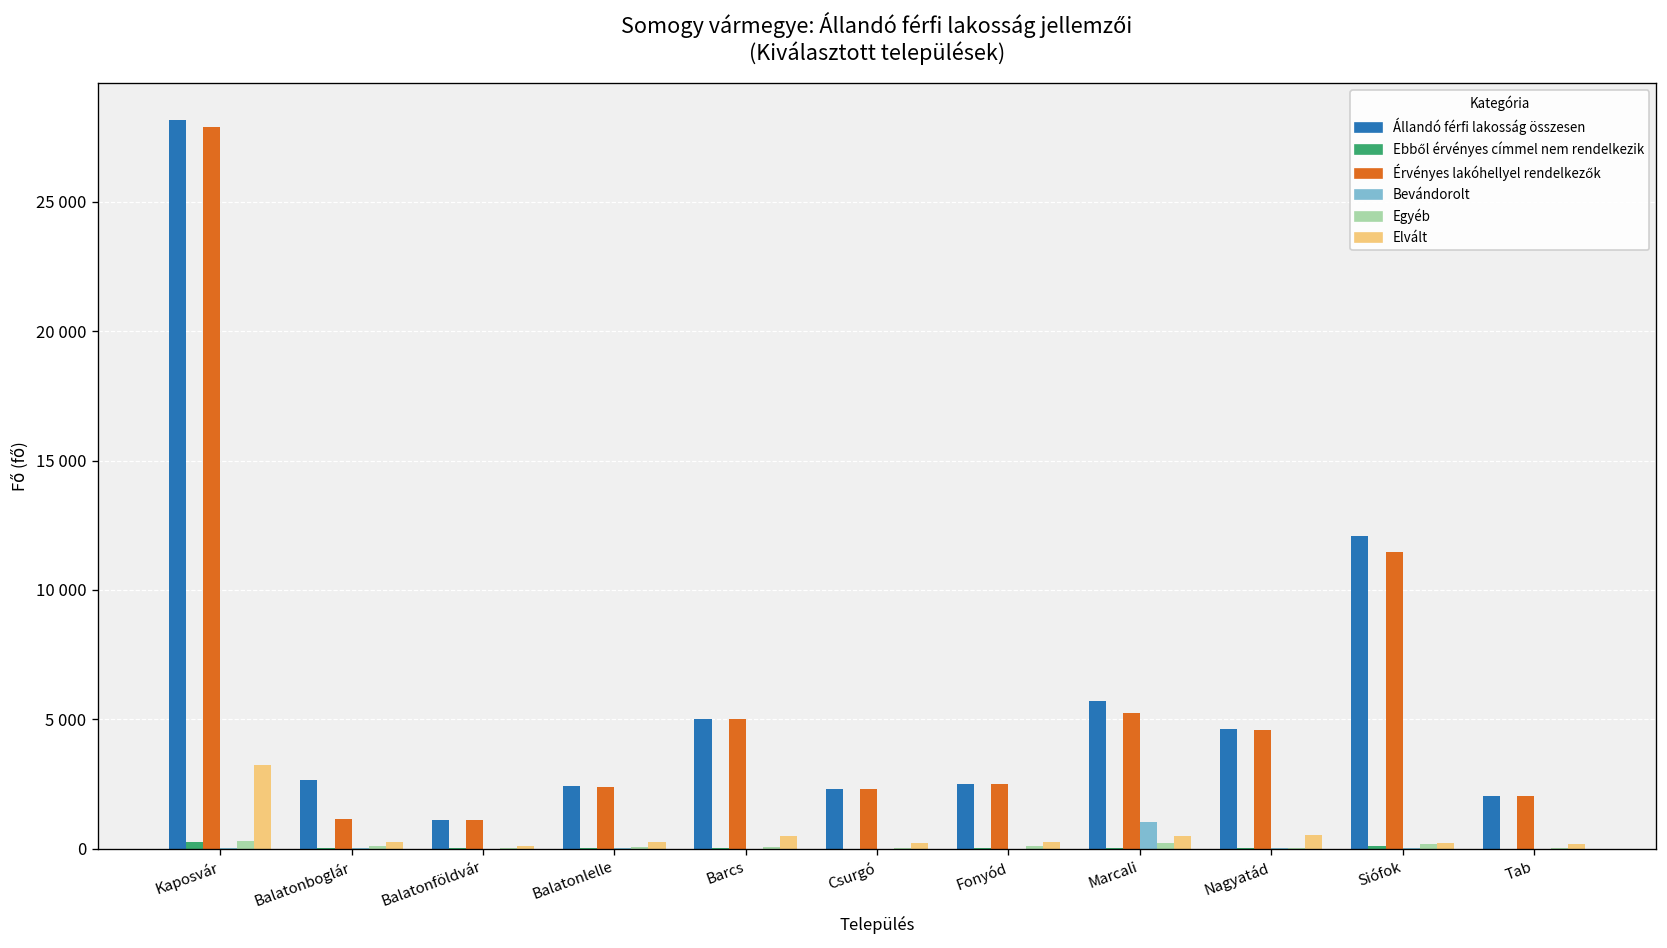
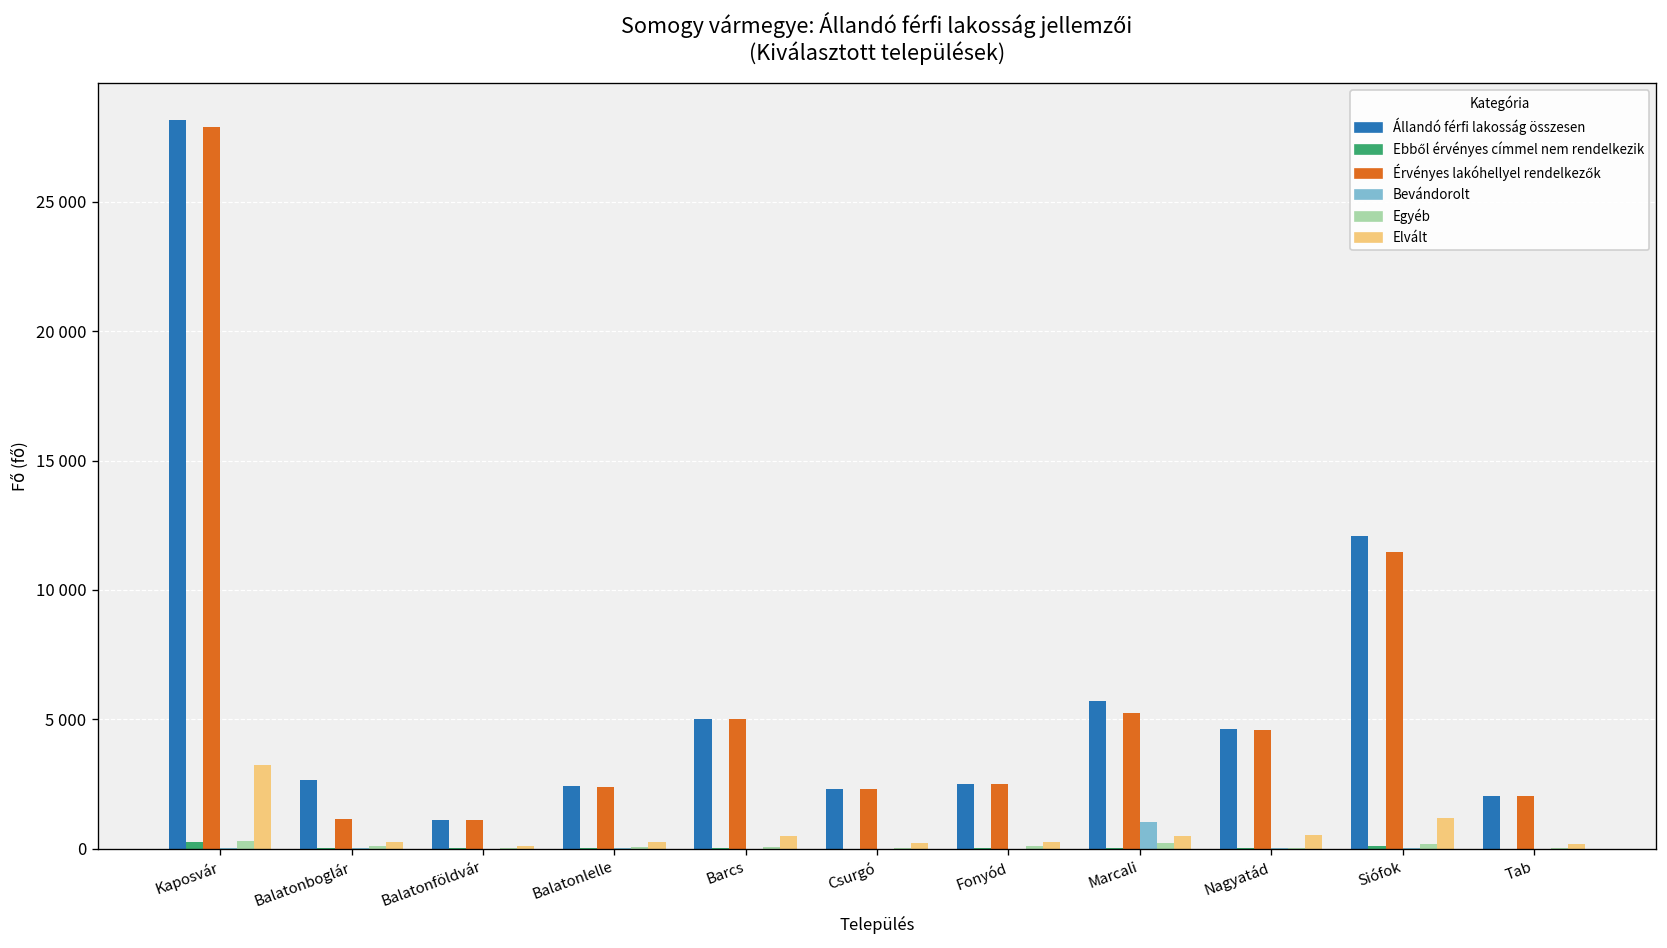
Elvált, Siófok: 200 -> 1200
